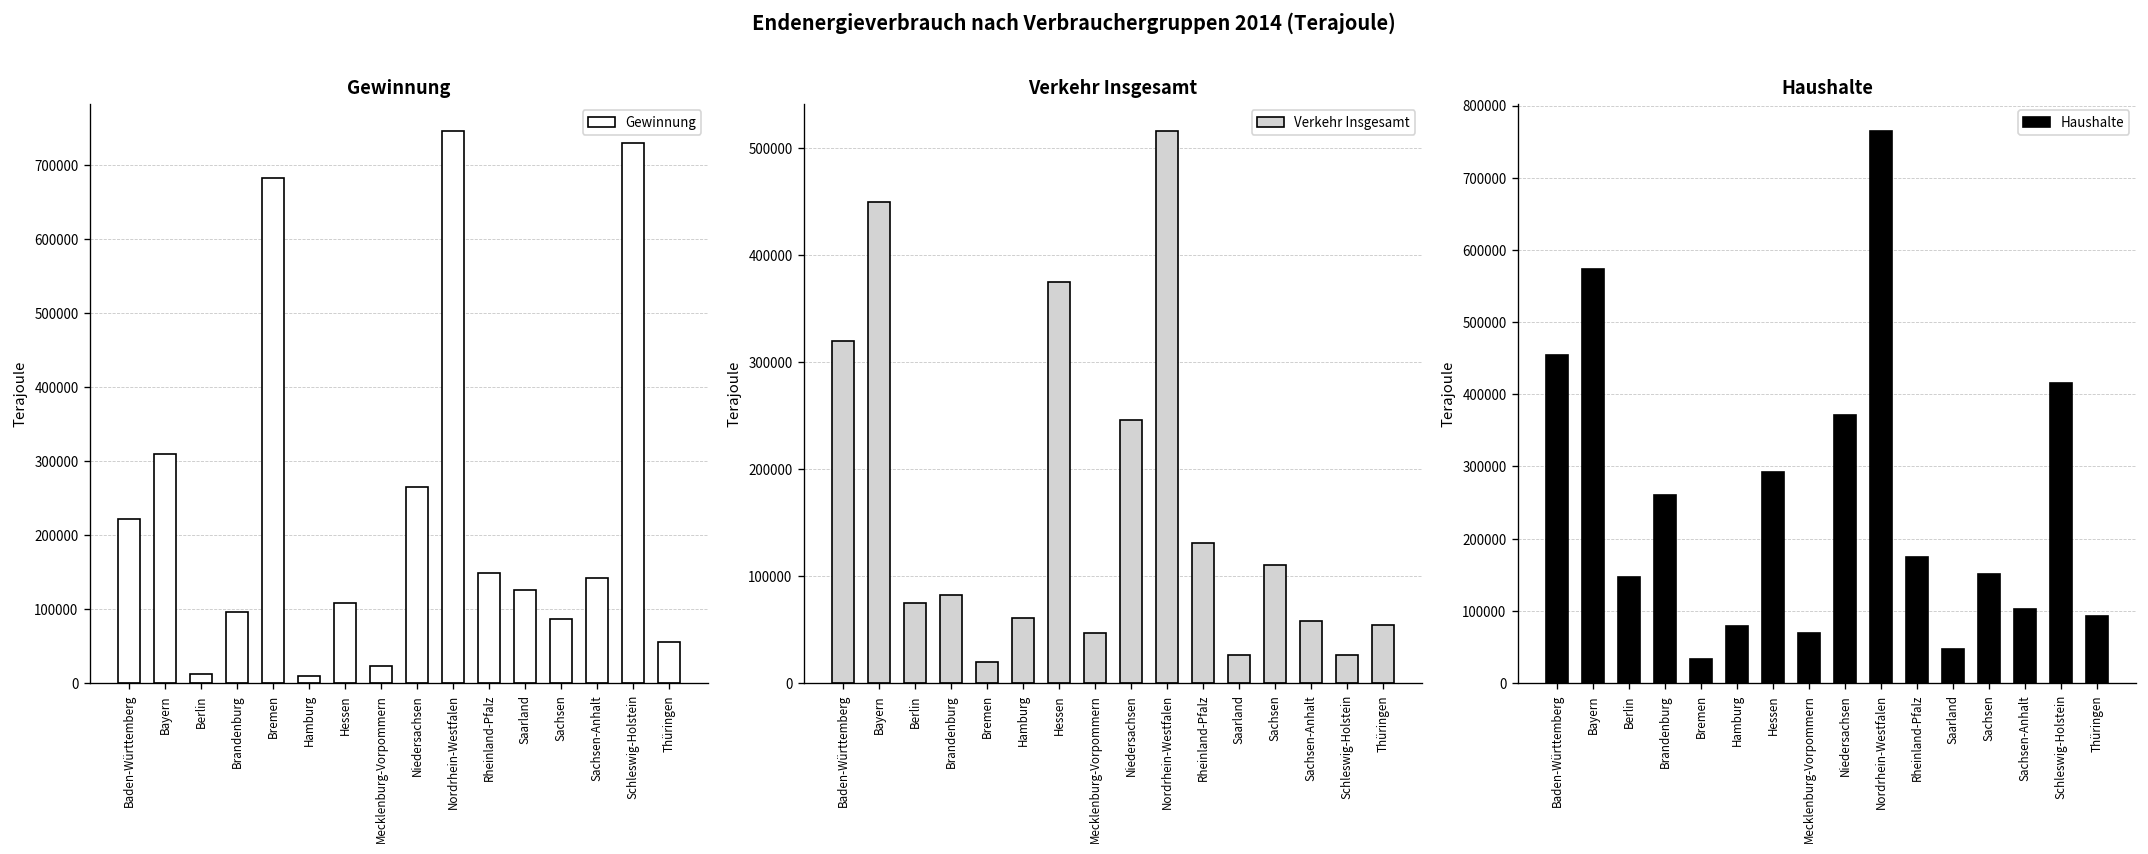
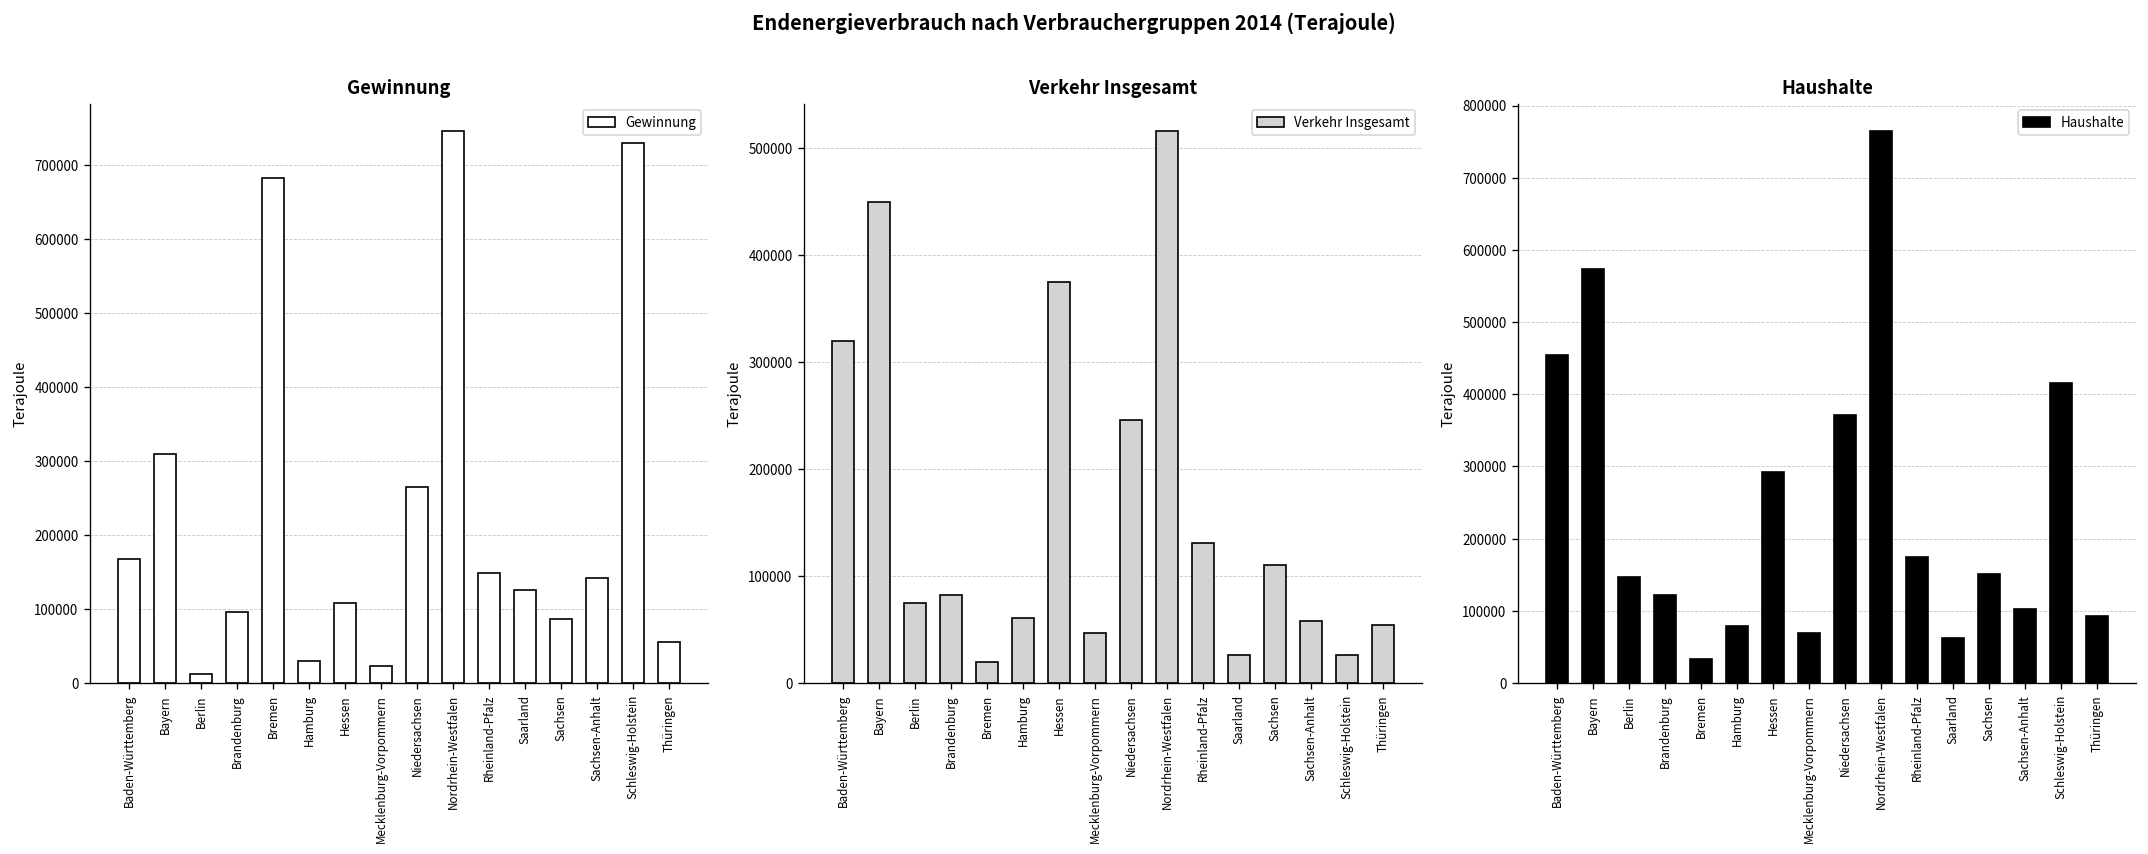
Gewinnung, Baden-Württemberg: 220000 -> 170000
Gewinnung, Hamburg: 10000 -> 30000
Haushalte, Brandenburg: 260000 -> 120000
Haushalte, Saarland: 50000 -> 60000
